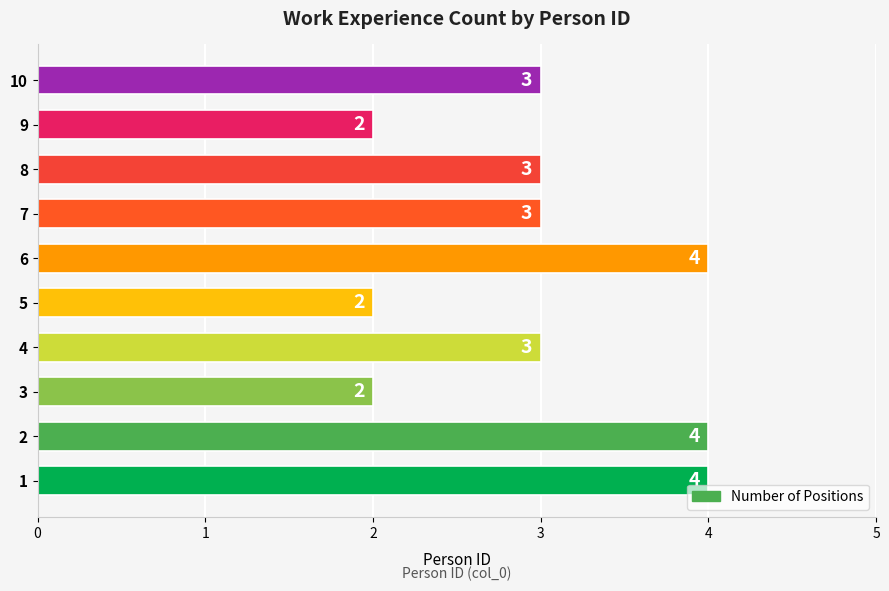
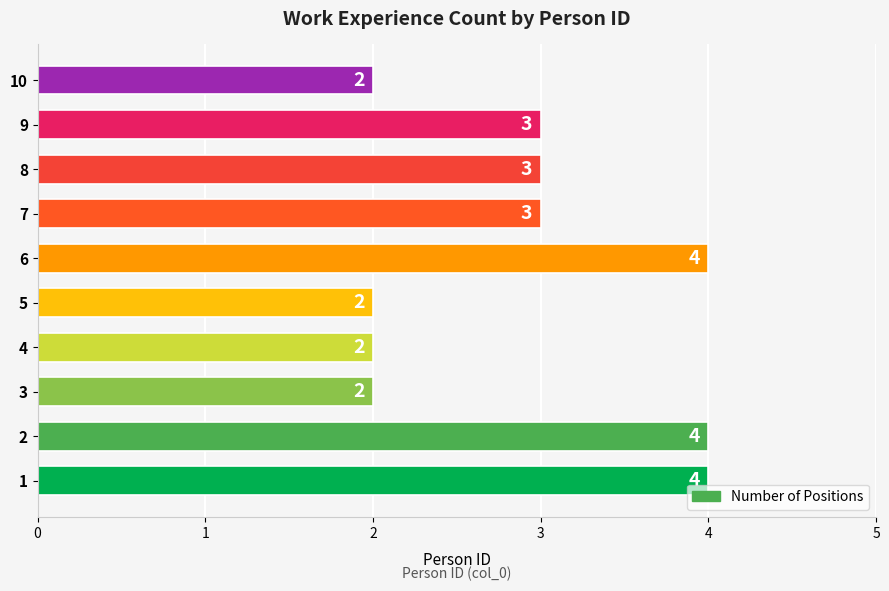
10: 3 -> 2
9: 2 -> 3
4: 3 -> 2
